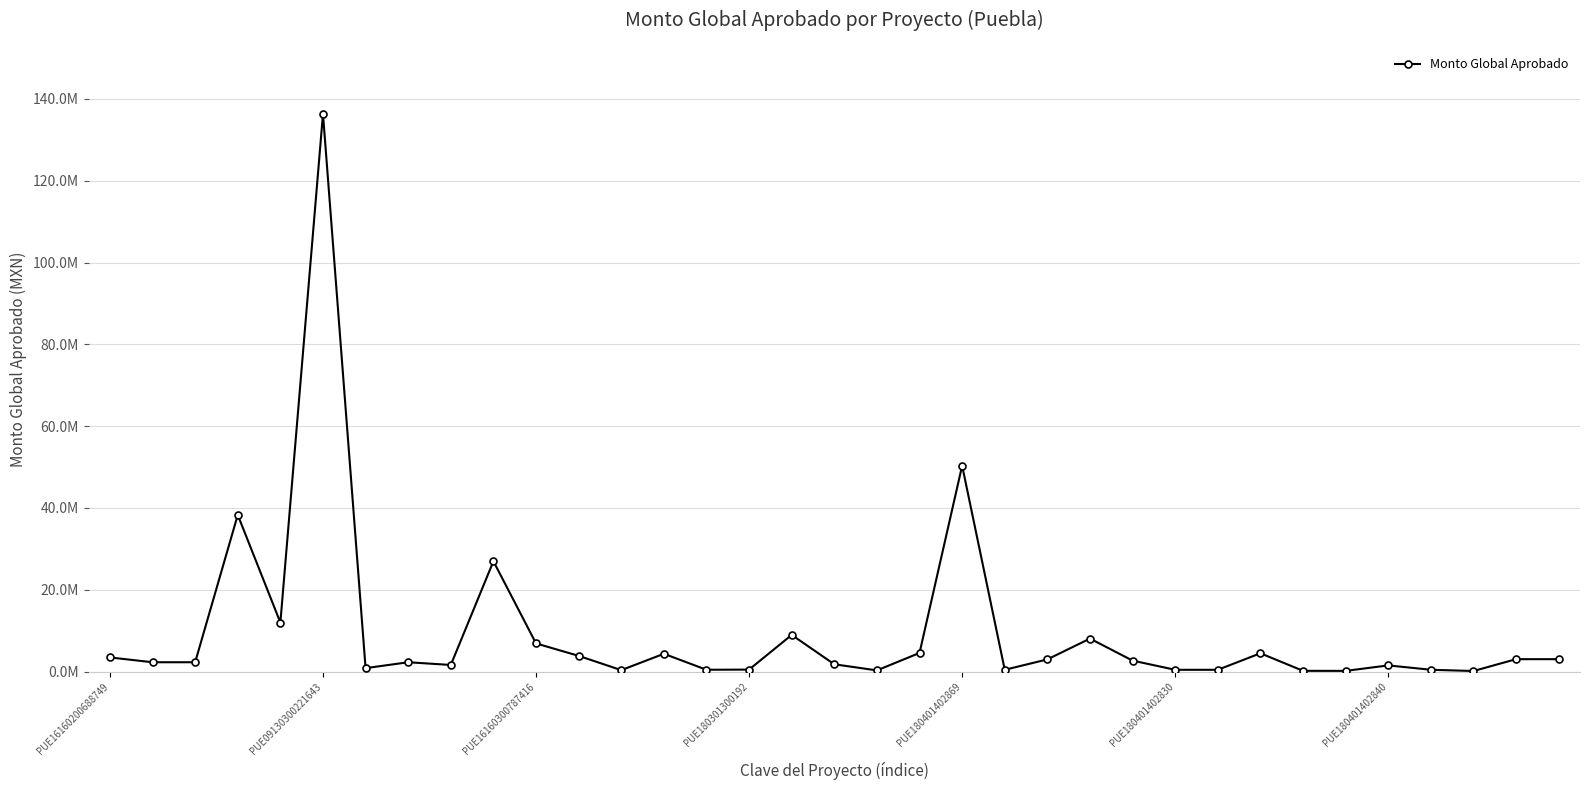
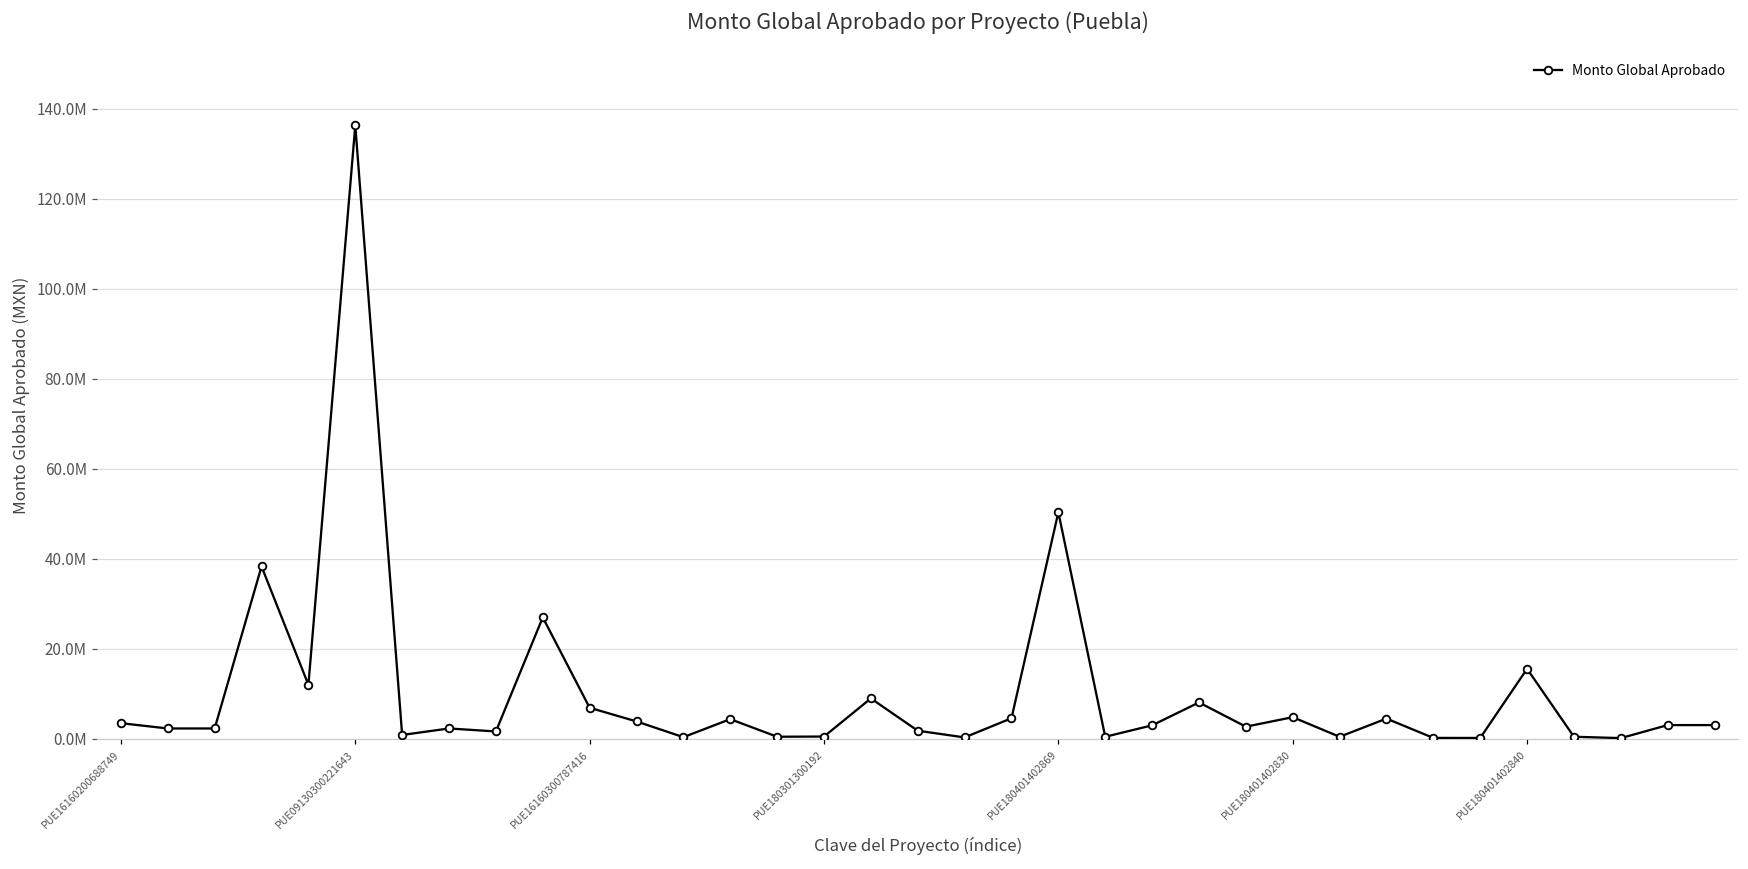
PUE180401402830: 0 -> 5000000
PUE180401402840: 2000000 -> 16000000
